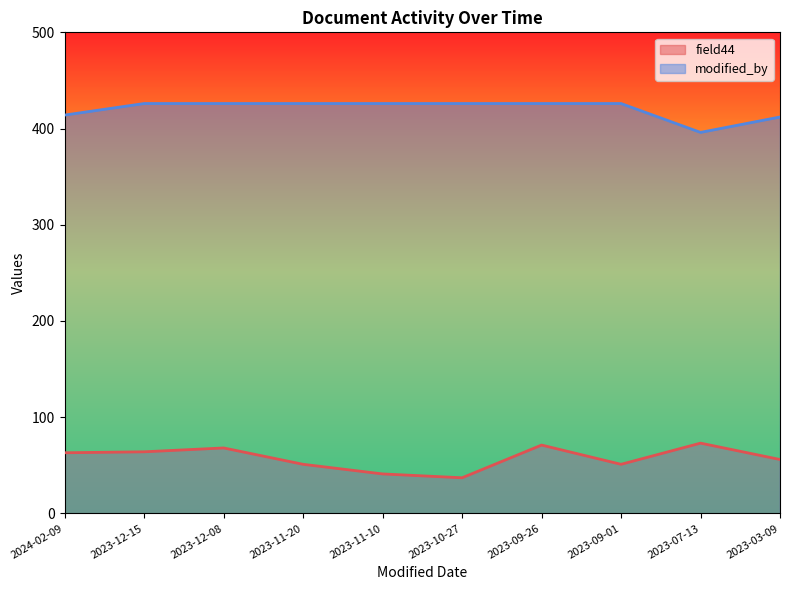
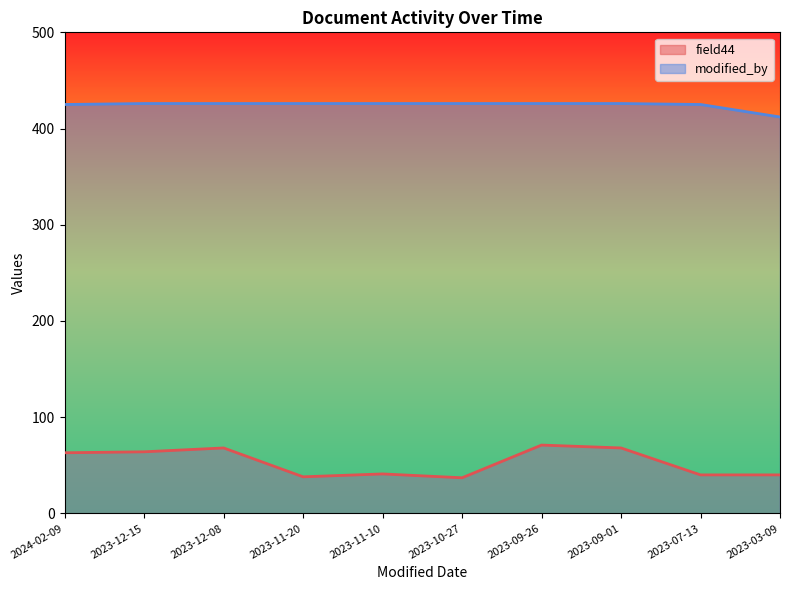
modified_by, 2024-02-09: 410 -> 430
field44, 2023-11-20: 50 -> 40
field44, 2023-09-01: 50 -> 70
field44, 2023-07-13: 70 -> 40
modified_by, 2023-07-13: 400 -> 430
field44, 2023-03-09: 60 -> 40
